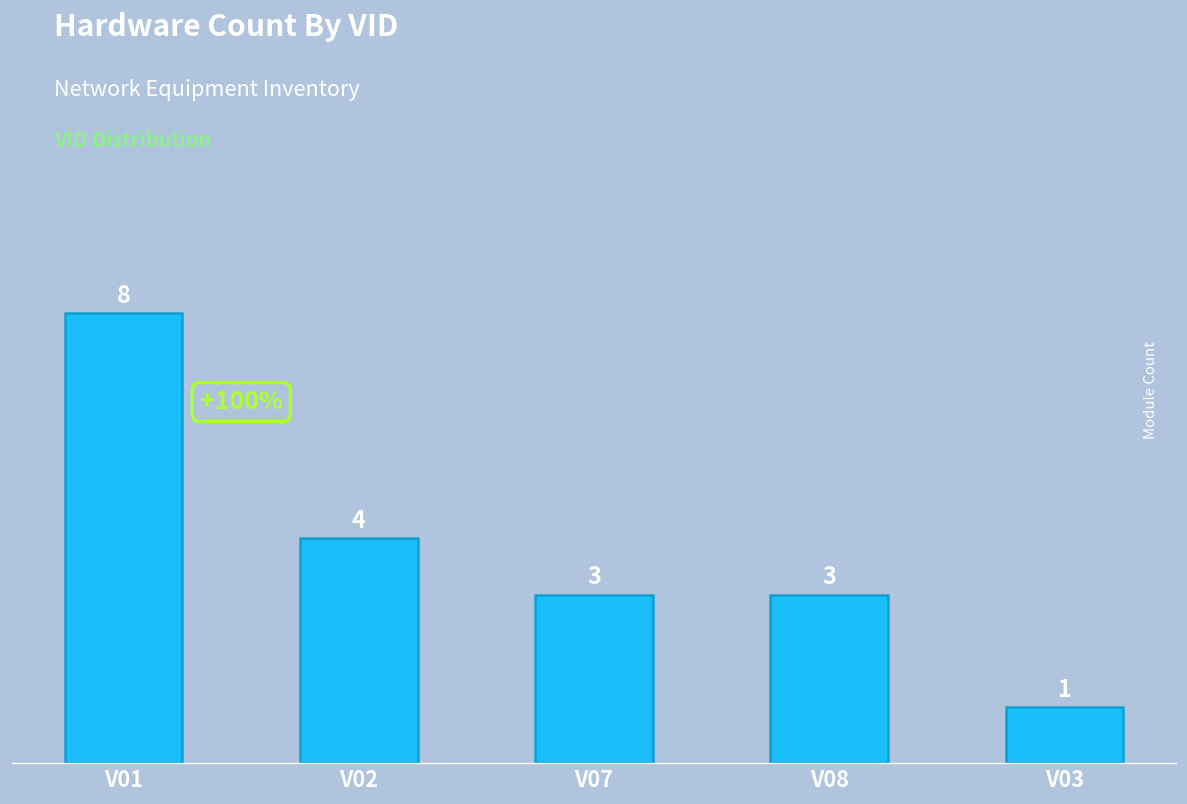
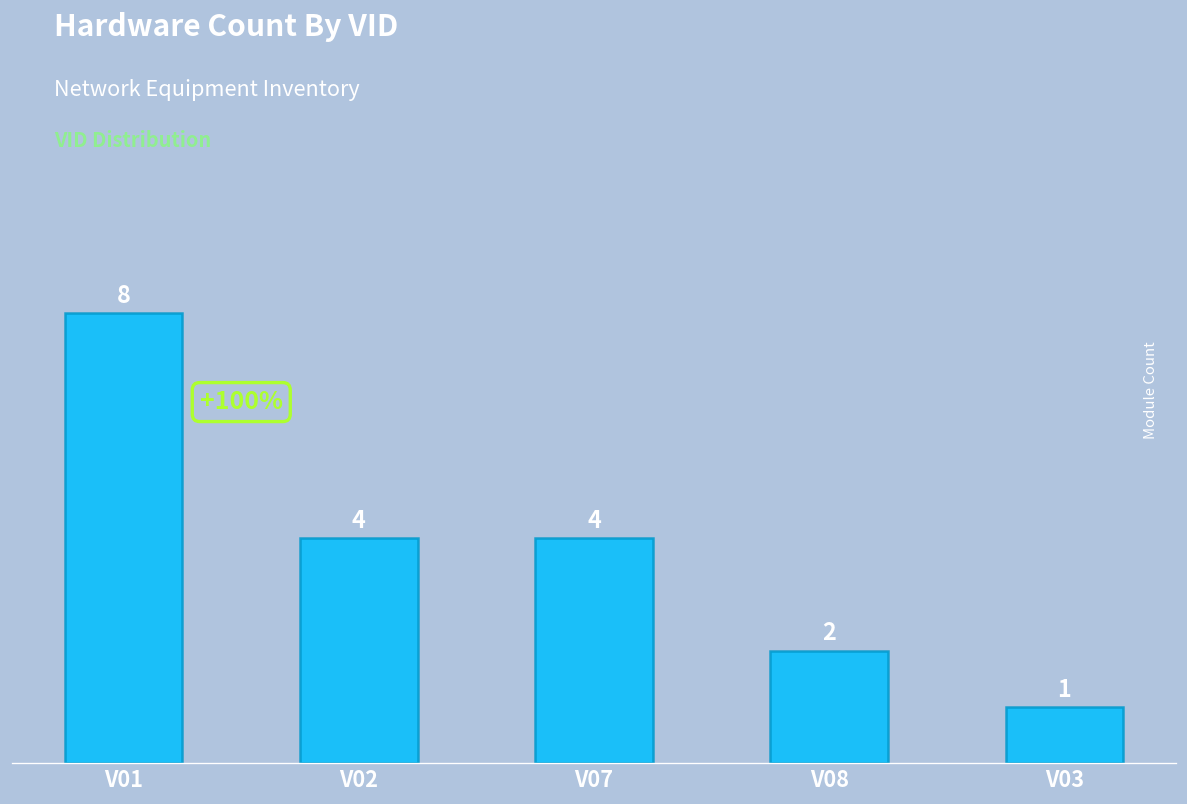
V07: 3 -> 4
V08: 3 -> 2
